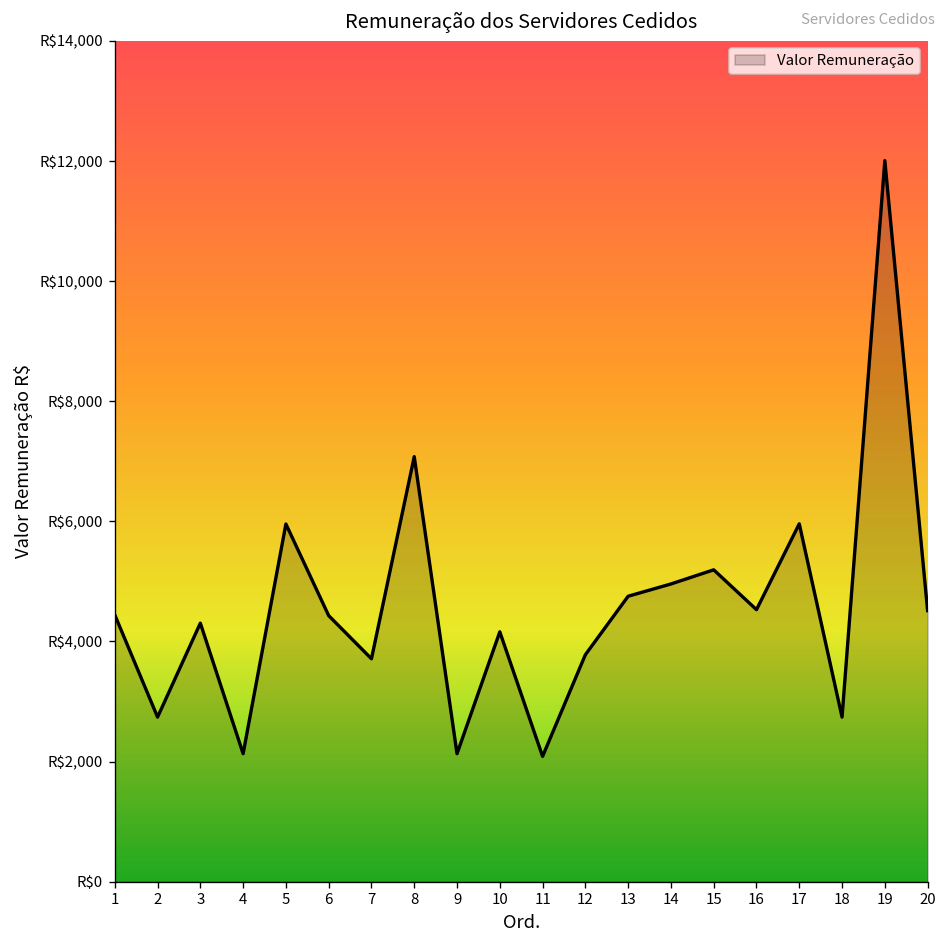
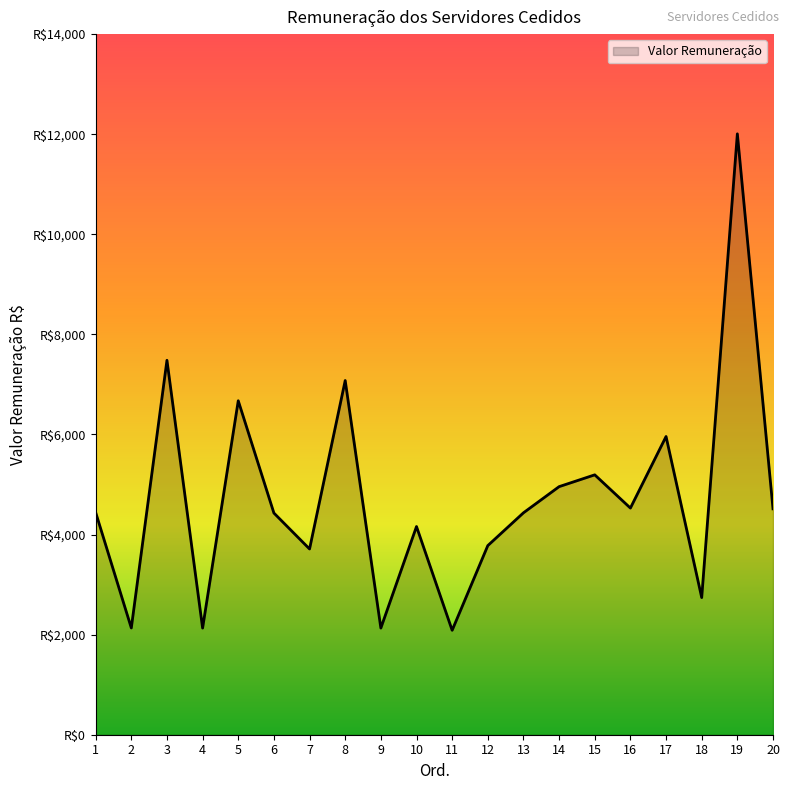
2: R$2,700 -> R$2,100
3: R$4,300 -> R$7,500
5: R$6,000 -> R$6,700
13: R$4,800 -> R$4,400
